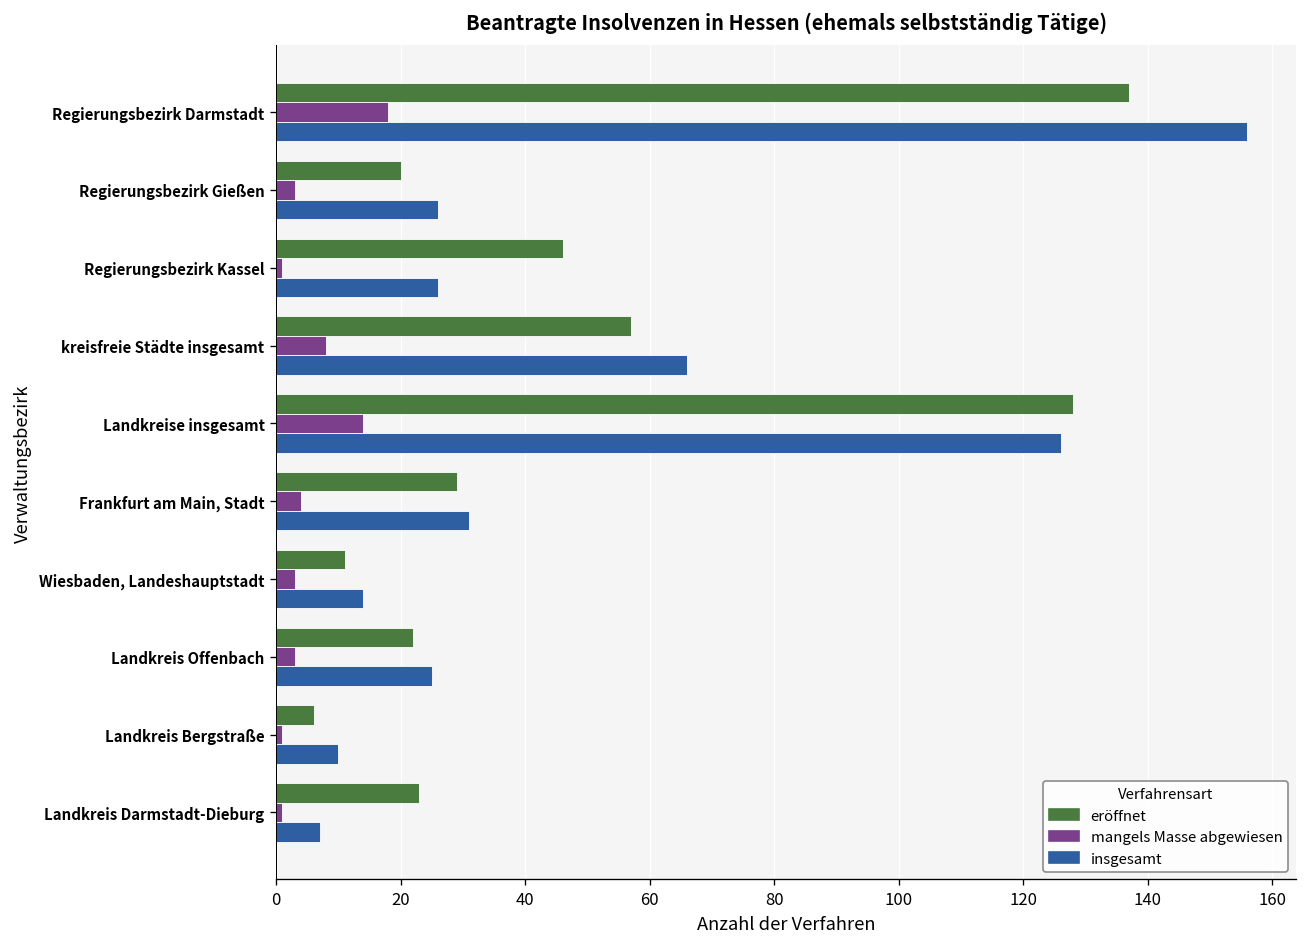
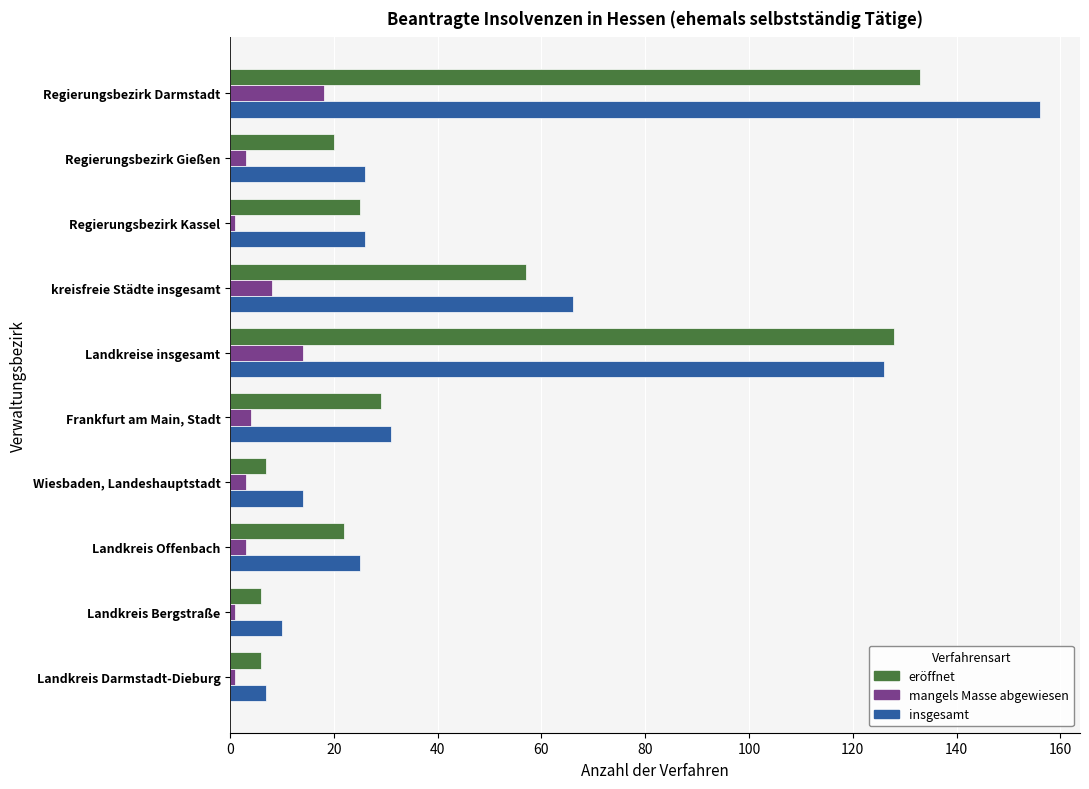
eröffnet, Regierungsbezirk Darmstadt: 137 -> 133
eröffnet, Regierungsbezirk Kassel: 46 -> 25
eröffnet, Wiesbaden, Landeshauptstadt: 11 -> 7
eröffnet, Landkreis Darmstadt-Dieburg: 23 -> 6
